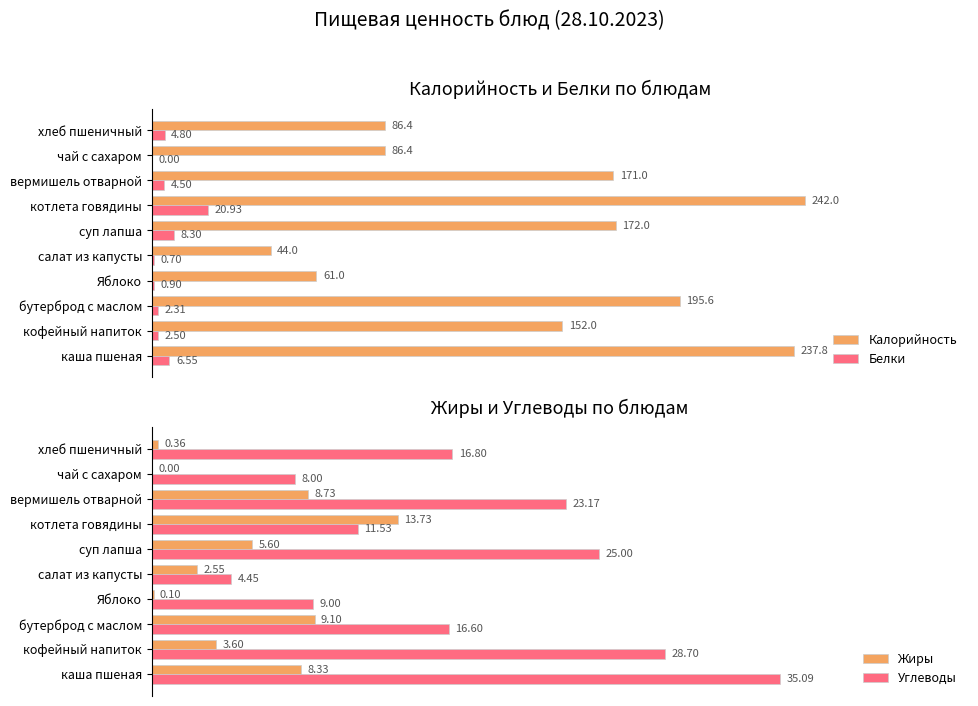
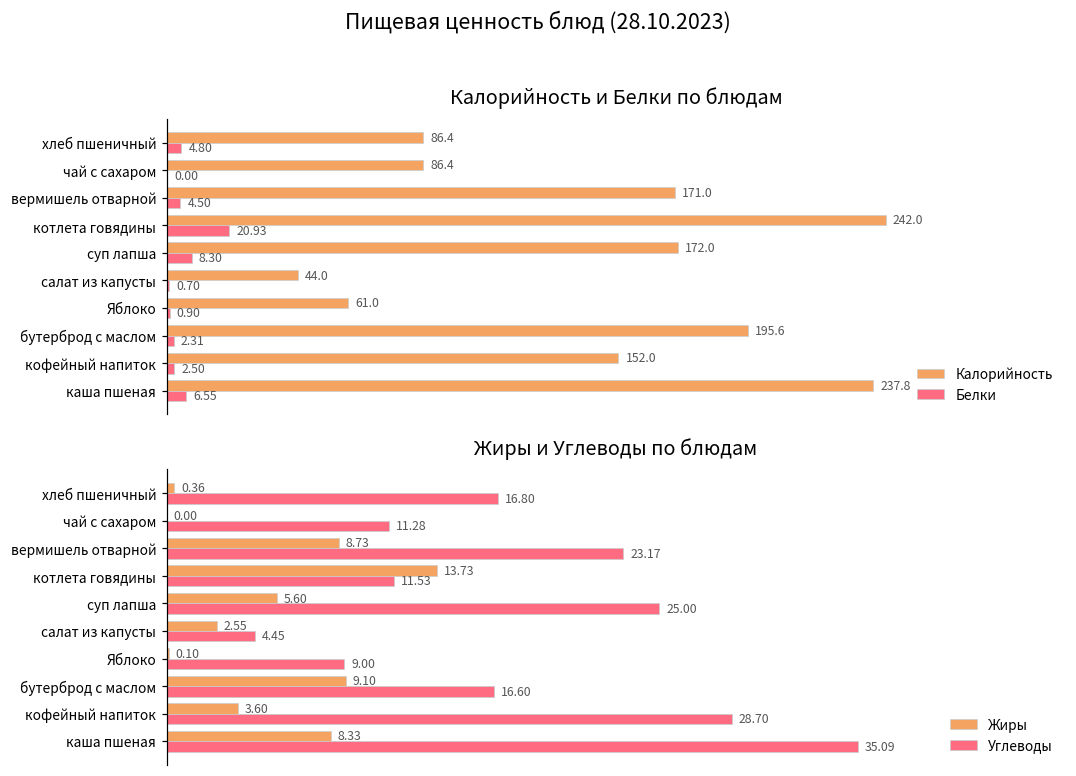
Жиры и Углеводы по блюдам, Углеводы, чай с сахаром: 8.00 -> 11.28
